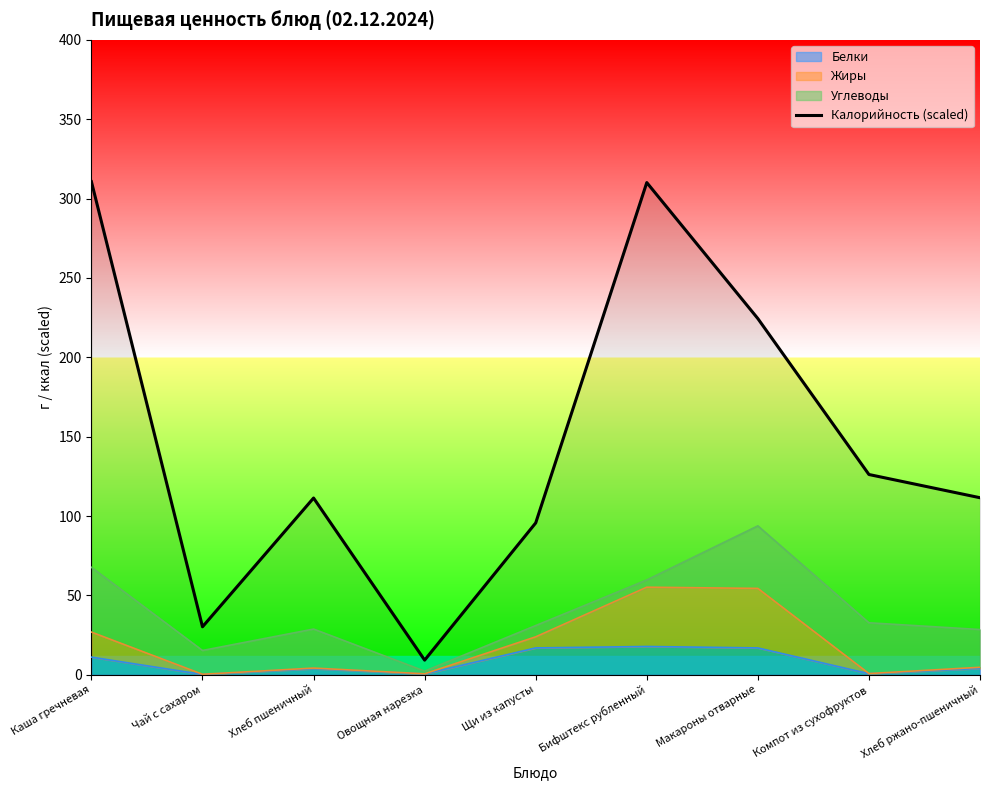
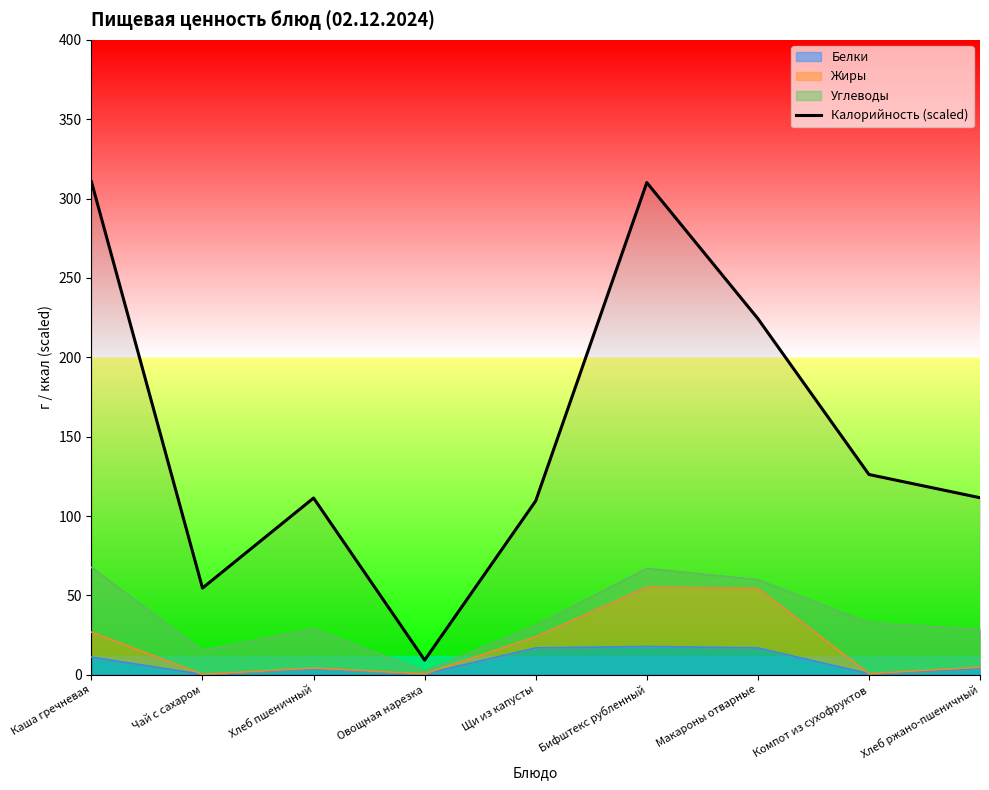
Калорийность (scaled), Чай с сахаром: 30 -> 55
Калорийность (scaled), Щи из капусты: 96 -> 110
Углеводы, Бифштекс рубленный: 5 -> 12
Углеводы, Макароны отварные: 39 -> 6
